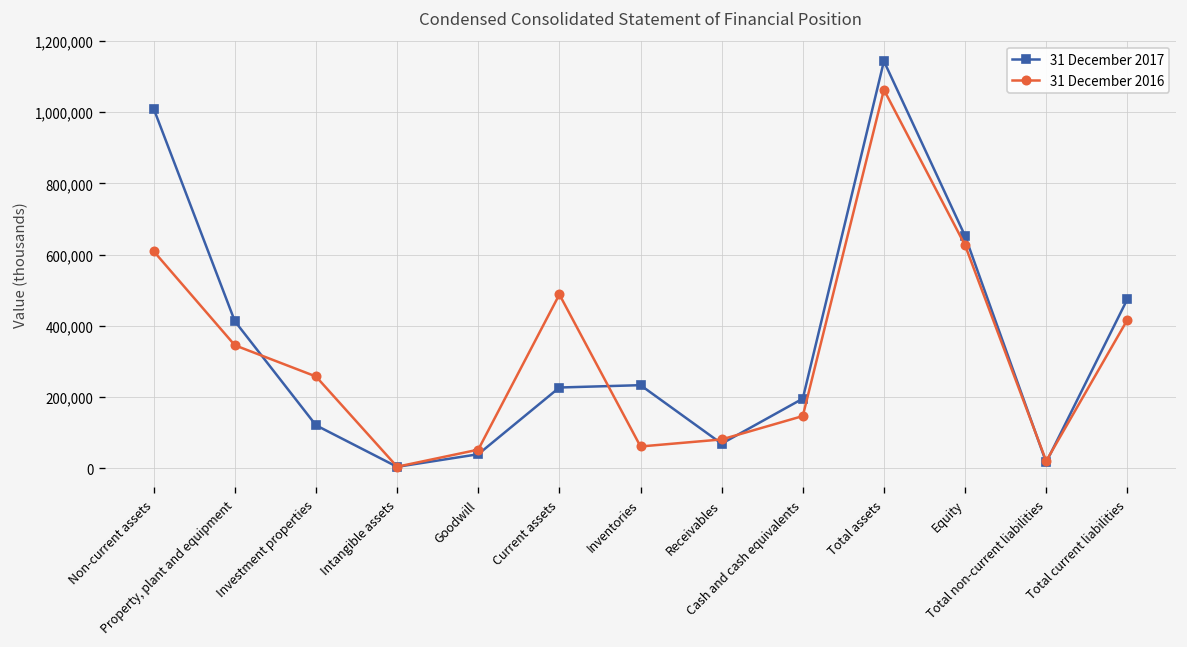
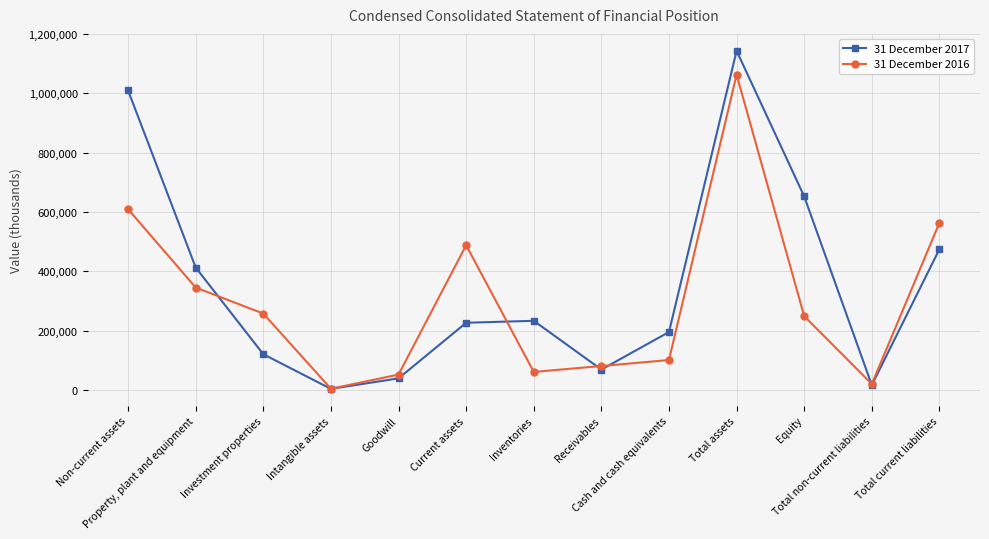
31 December 2016, Cash and cash equivalents: 150,000 -> 100,000
31 December 2016, Equity: 630,000 -> 250,000
31 December 2016, Total current liabilities: 420,000 -> 560,000
